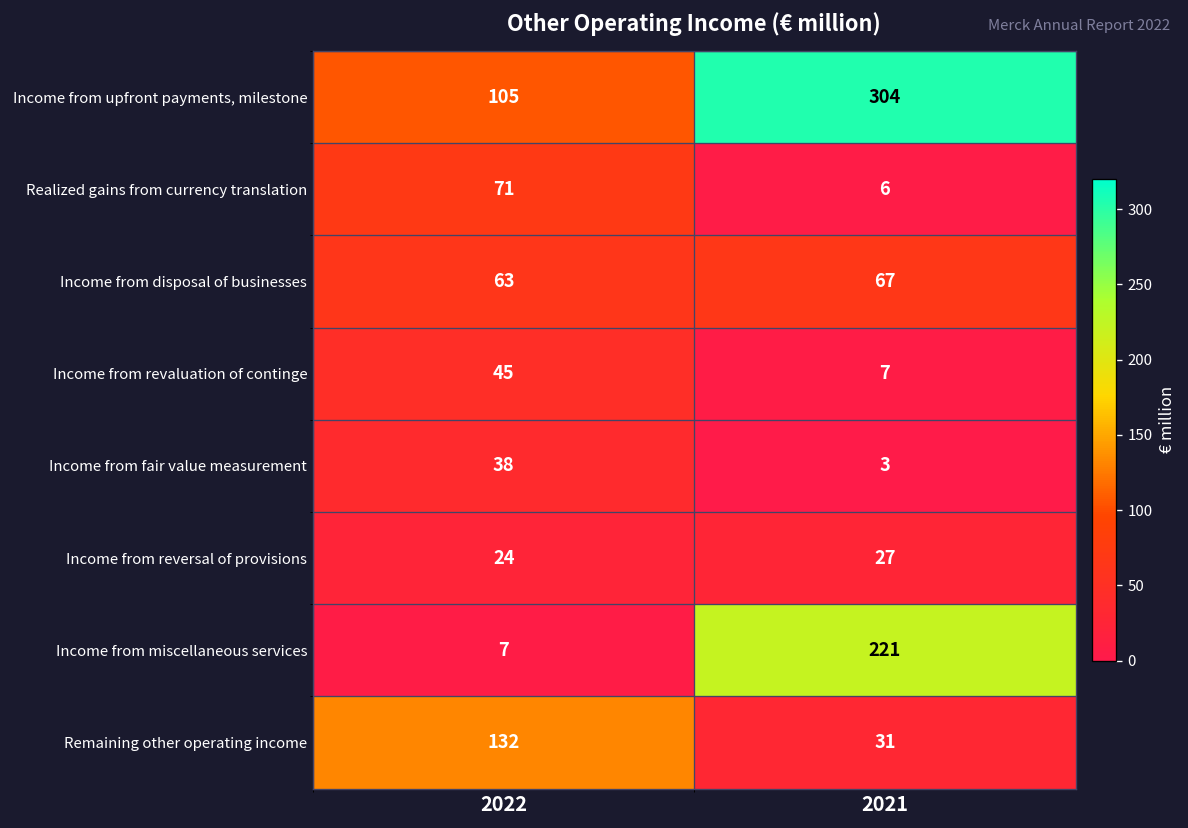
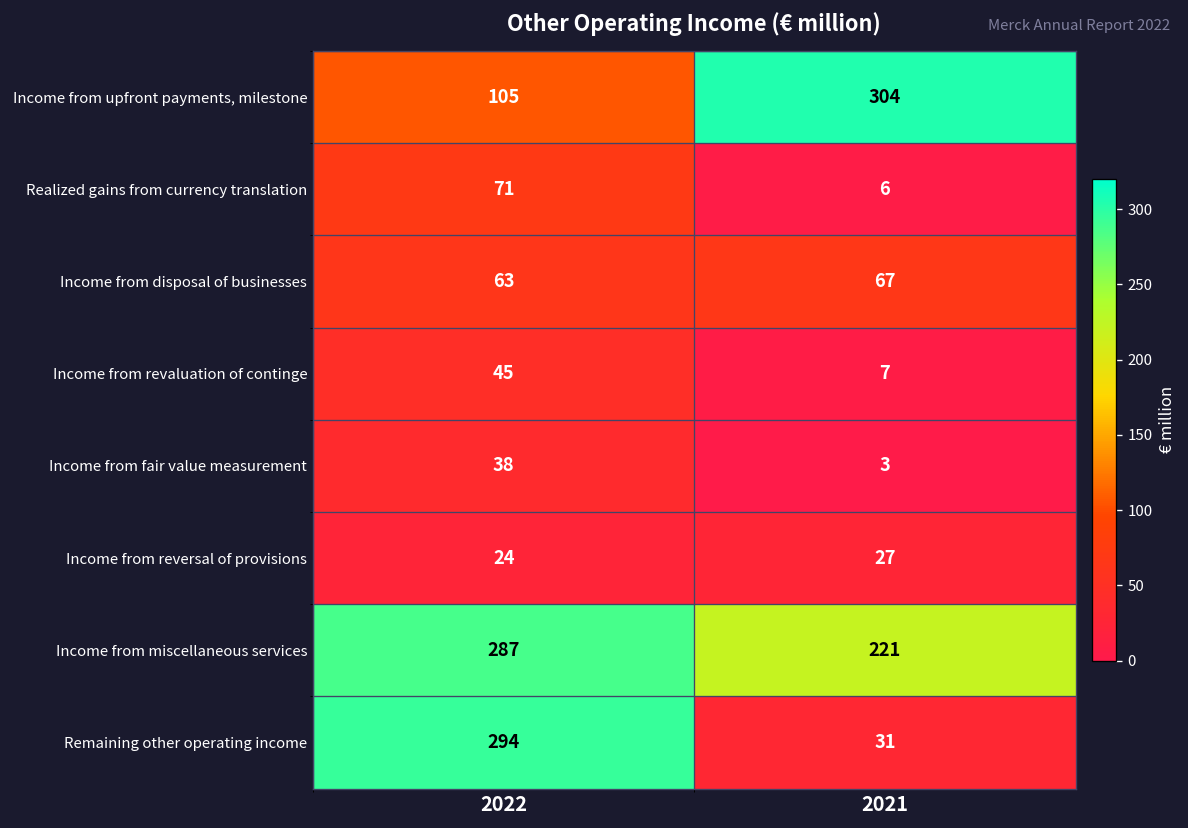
Income from miscellaneous services, 2022: 7 -> 287
Remaining other operating income, 2022: 132 -> 294
